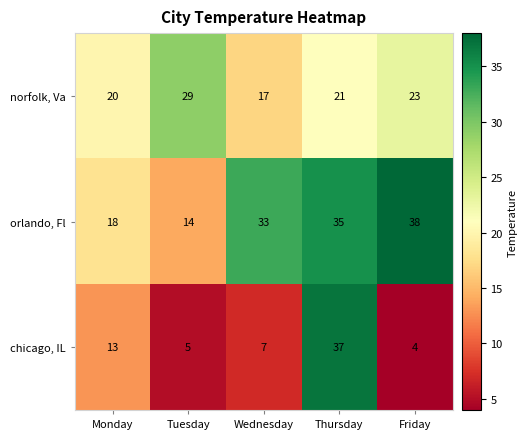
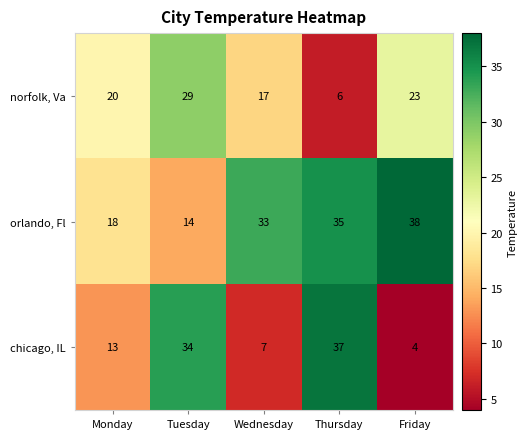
norfolk, Va, Thursday: 21 -> 6
chicago, IL, Tuesday: 5 -> 34
